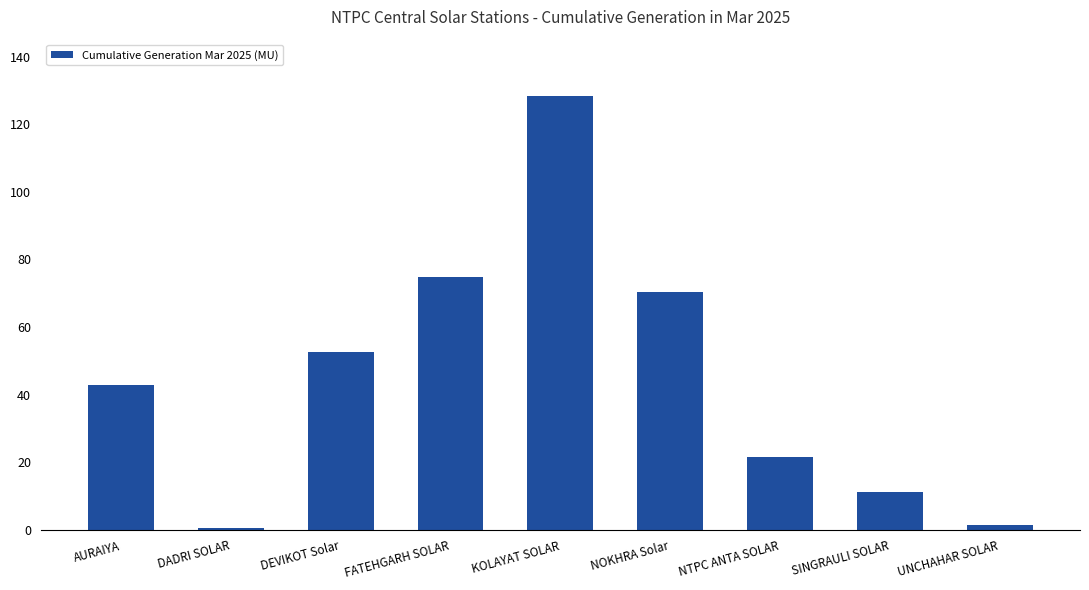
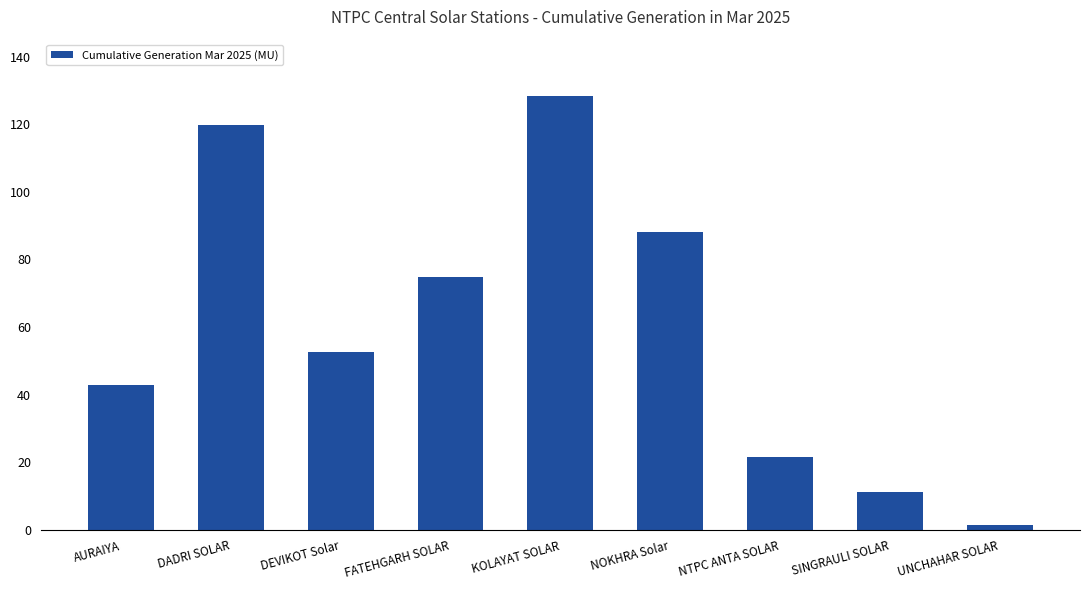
DADRI SOLAR: 1 -> 120
NOKHRA Solar: 70 -> 88
